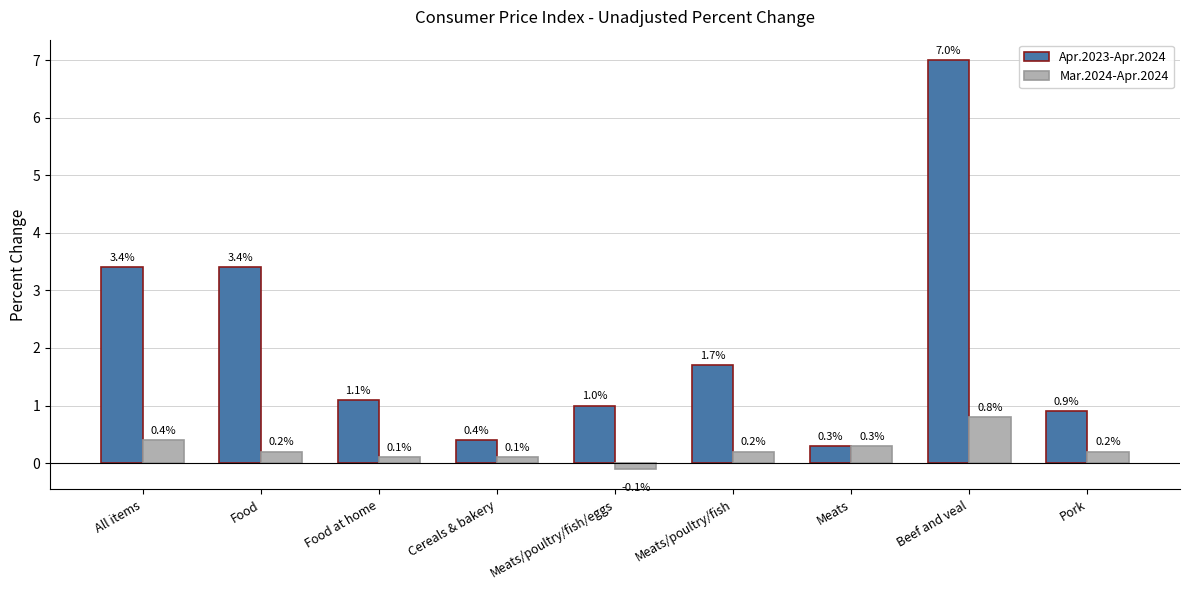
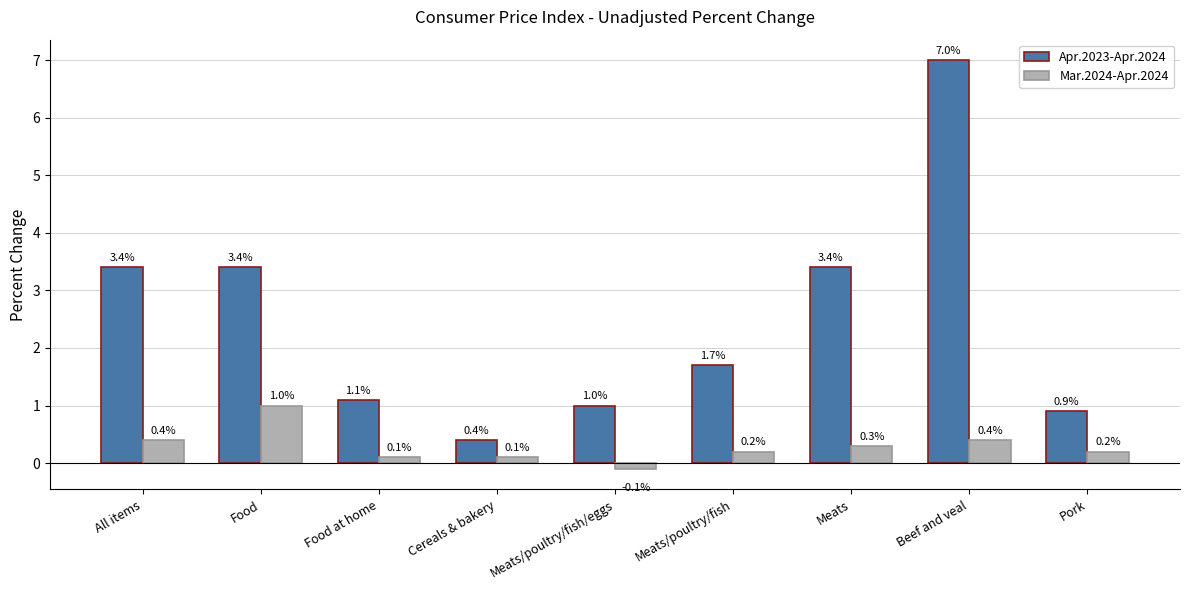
Mar.2024-Apr.2024, Food: 0.2% -> 1.0%
Apr.2023-Apr.2024, Meats: 0.3% -> 3.4%
Mar.2024-Apr.2024, Beef and veal: 0.8% -> 0.4%
